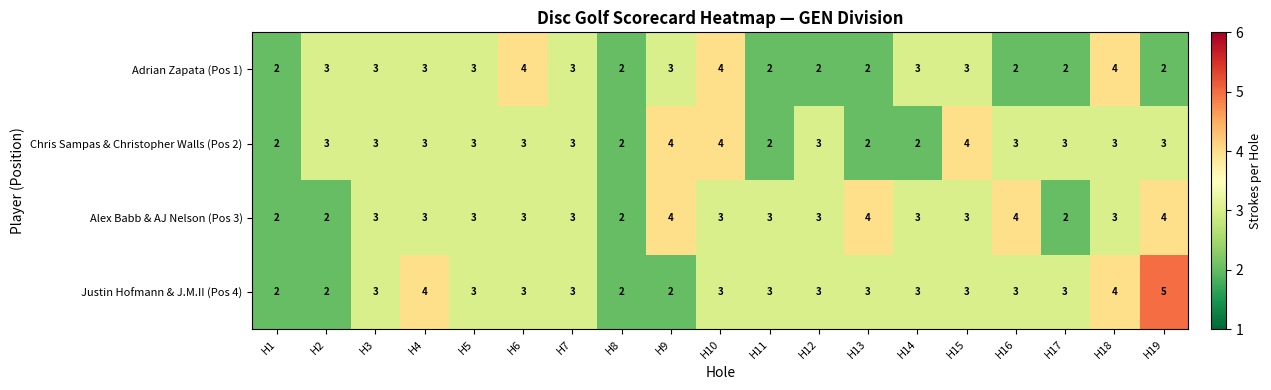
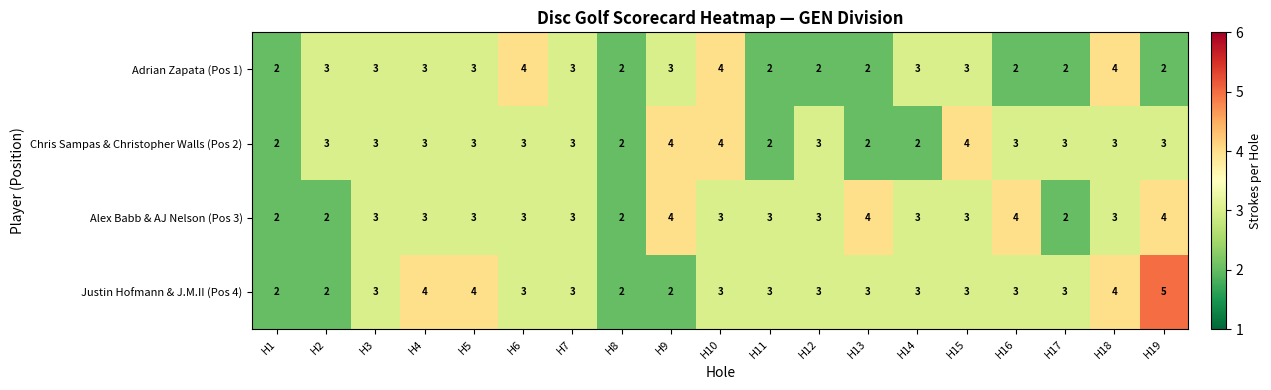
Justin Hofmann & J.M.II (Pos 4), H5: 3 -> 4
